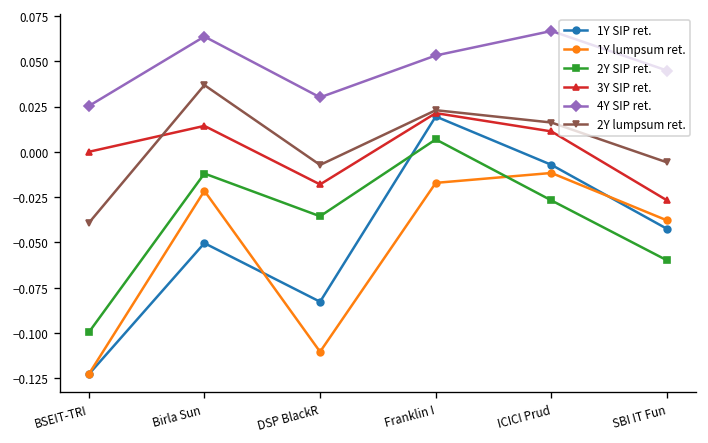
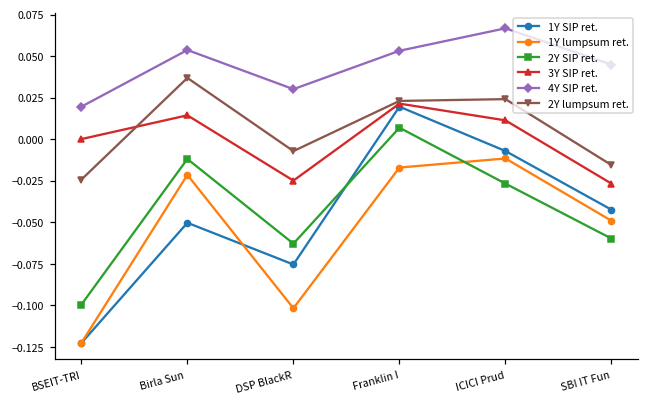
4Y SIP ret., BSEIT-TRI: 0.025 -> 0.020
2Y lumpsum ret., BSEIT-TRI: -0.039 -> -0.024
4Y SIP ret., Birla Sun: 0.064 -> 0.054
1Y SIP ret., DSP BlackR: -0.083 -> -0.076
1Y lumpsum ret., DSP BlackR: -0.110 -> -0.102
2Y SIP ret., DSP BlackR: -0.036 -> -0.063
3Y SIP ret., DSP BlackR: -0.018 -> -0.025
2Y lumpsum ret., ICICI Prud: 0.016 -> 0.024
1Y lumpsum ret., SBI IT Fun: -0.038 -> -0.049
2Y lumpsum ret., SBI IT Fun: -0.006 -> -0.016
